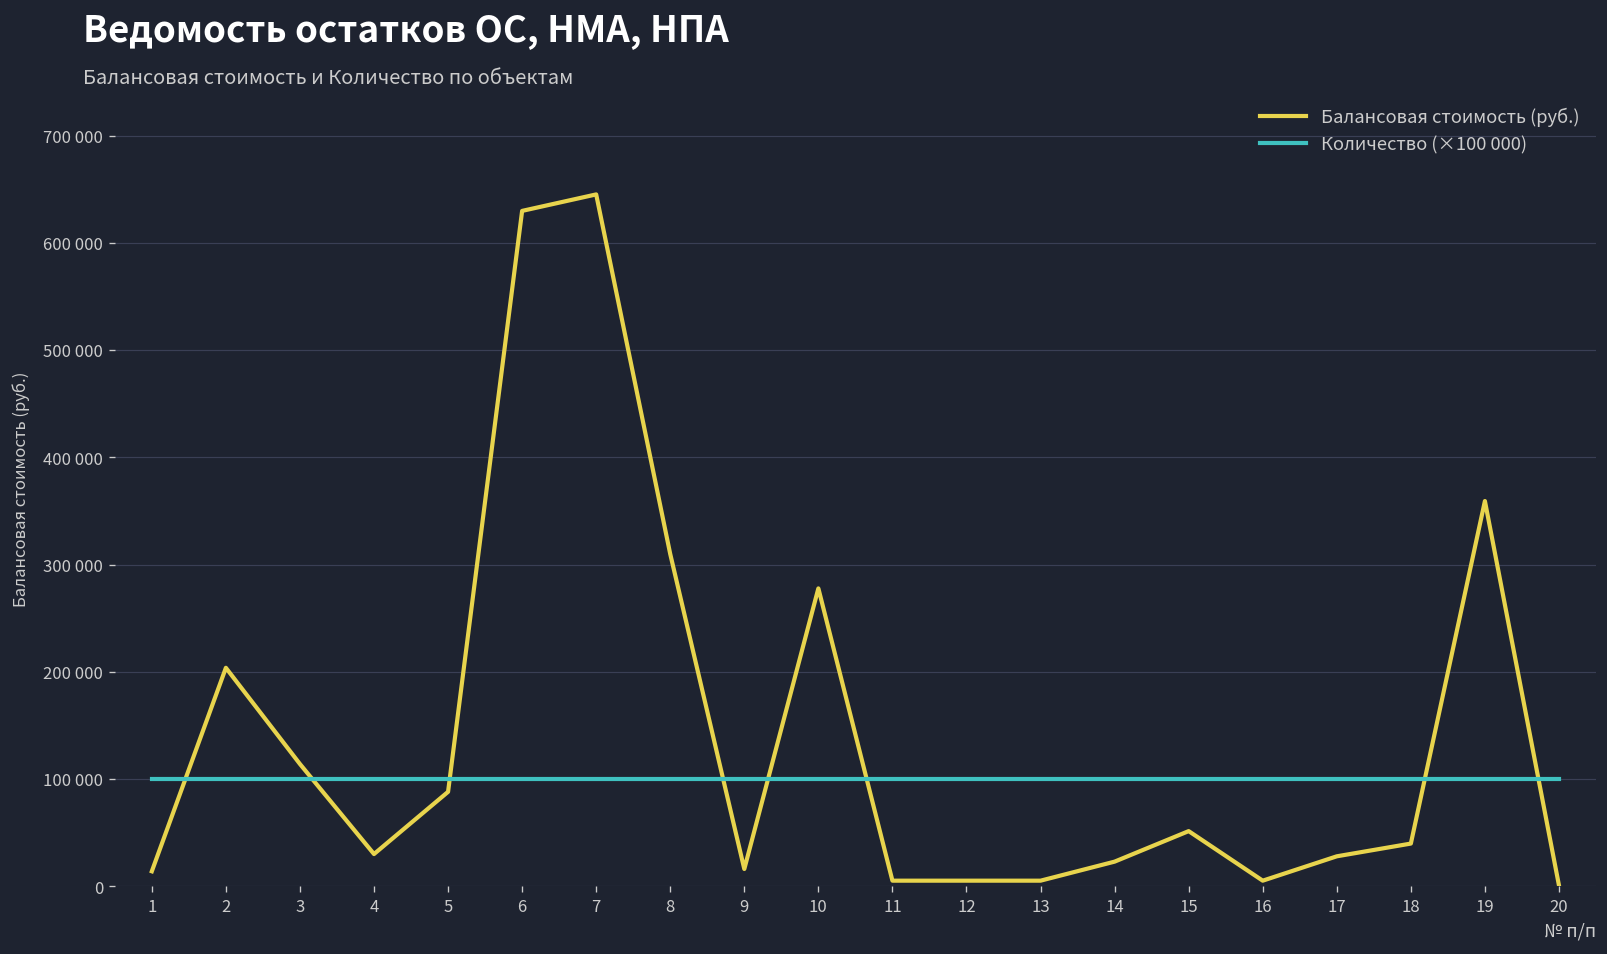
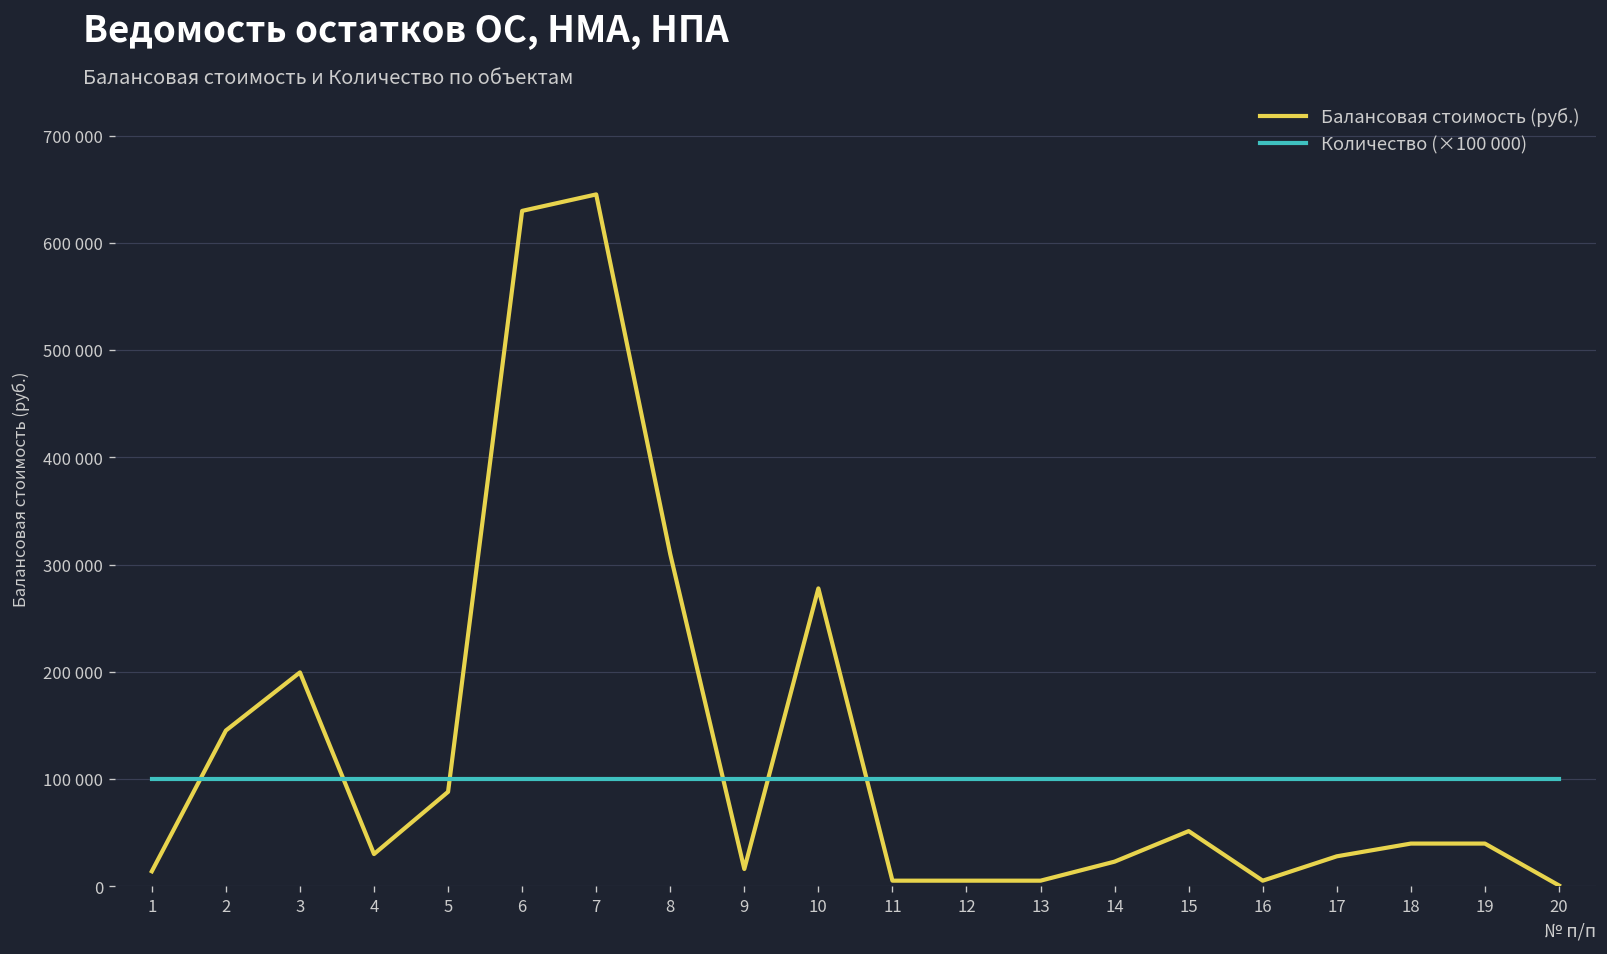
Балансовая стоимость (руб.), 2: 200000 -> 150000
Балансовая стоимость (руб.), 3: 110000 -> 200000
Балансовая стоимость (руб.), 19: 360000 -> 40000
